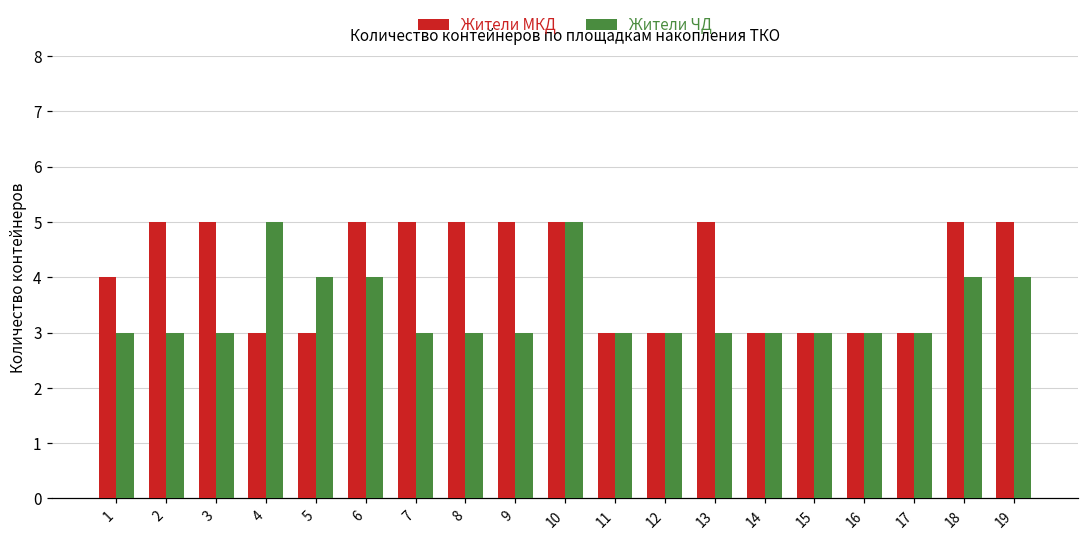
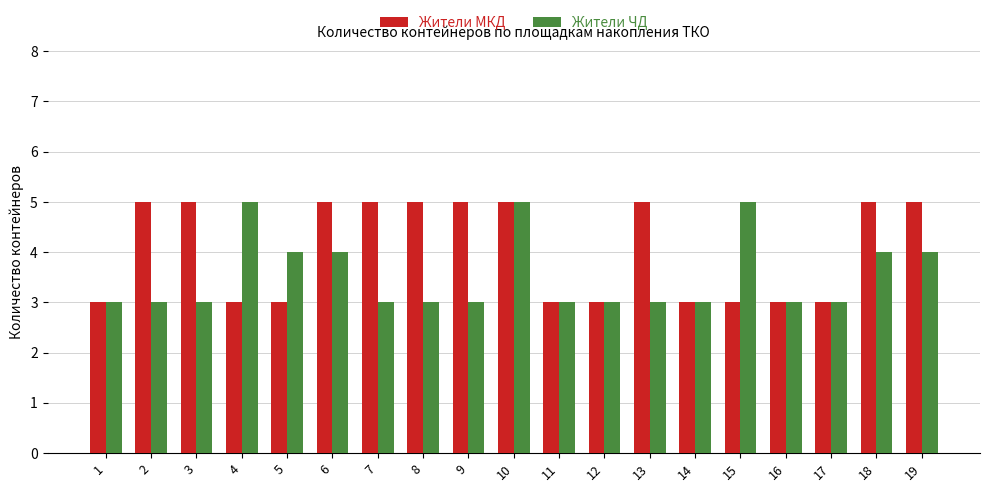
Жители МКД, 1: 4 -> 3
Жители ЧД, 15: 3 -> 5
